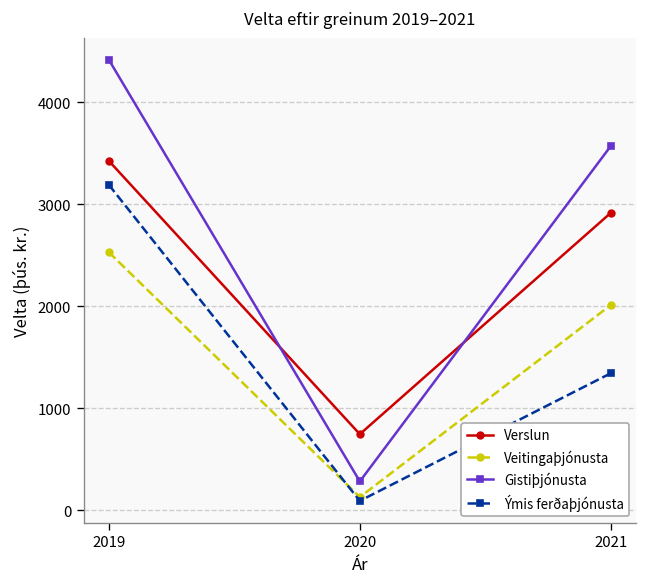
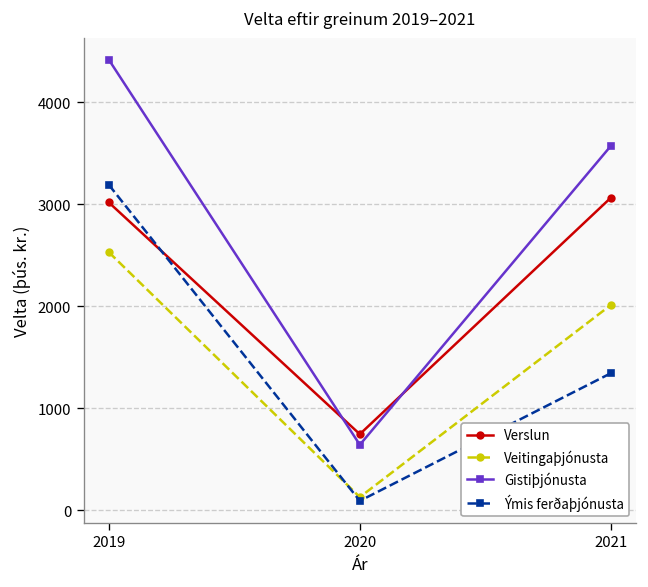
Verslun, 2019: 3400 -> 3000
Gistiþjónusta, 2020: 300 -> 600
Verslun, 2021: 2900 -> 3100
